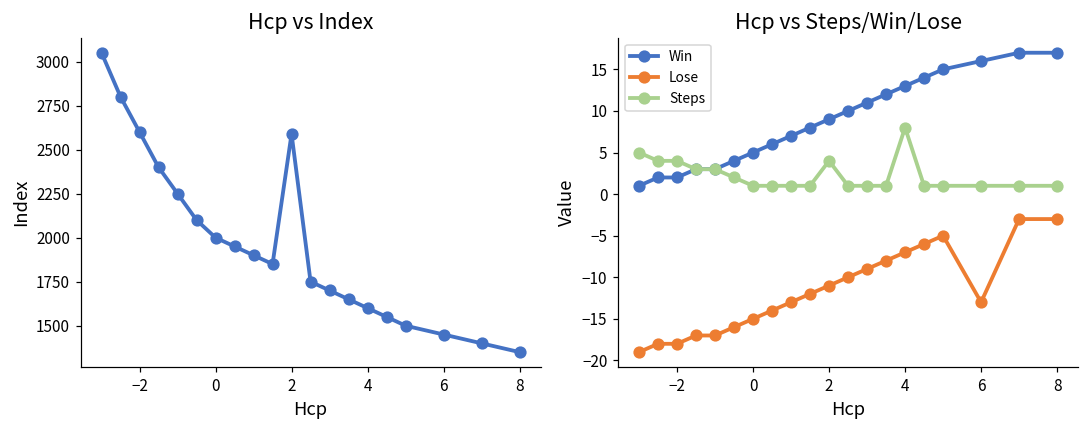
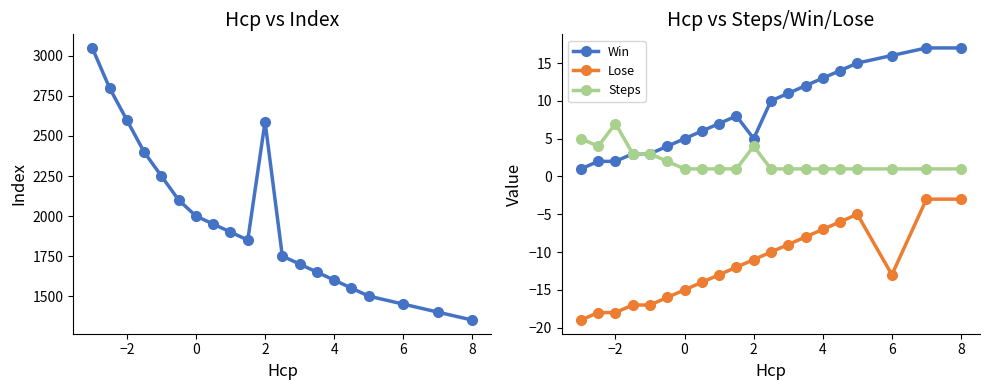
Hcp vs Steps/Win/Lose, Steps, −2: 4 -> 7
Hcp vs Steps/Win/Lose, Win, 2: 9 -> 5
Hcp vs Steps/Win/Lose, Steps, 4: 8 -> 1
